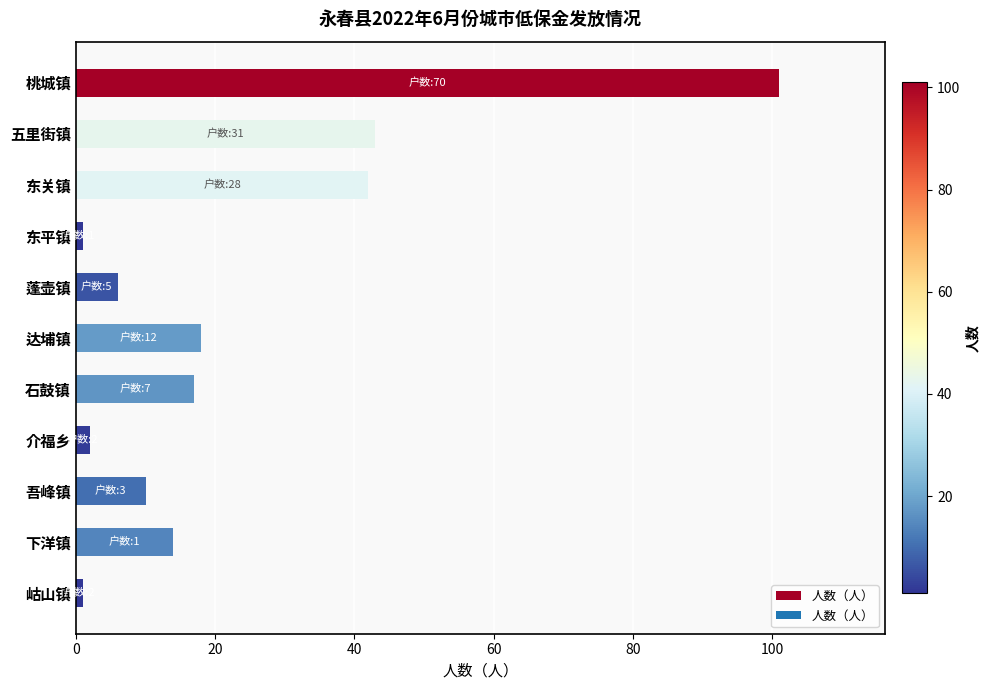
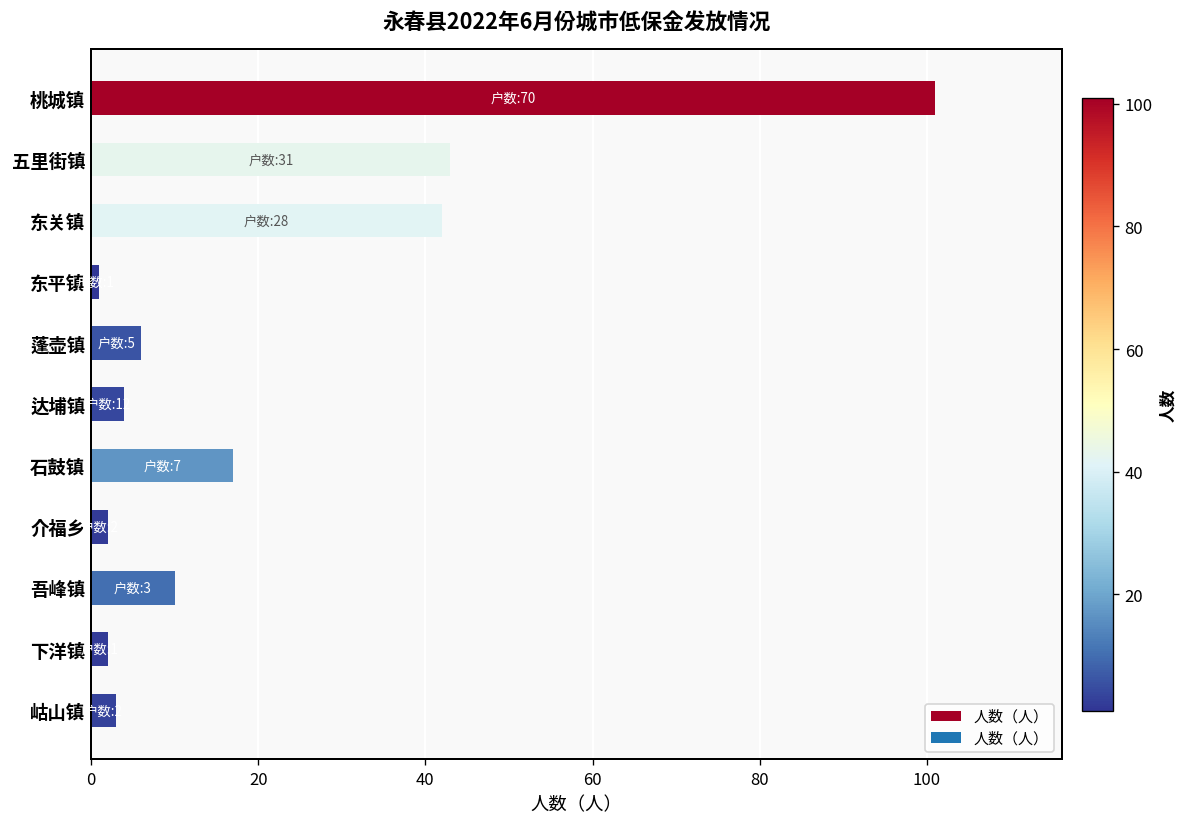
达埔镇: 18 -> 4
下洋镇: 14 -> 2
岵山镇: 1 -> 3
